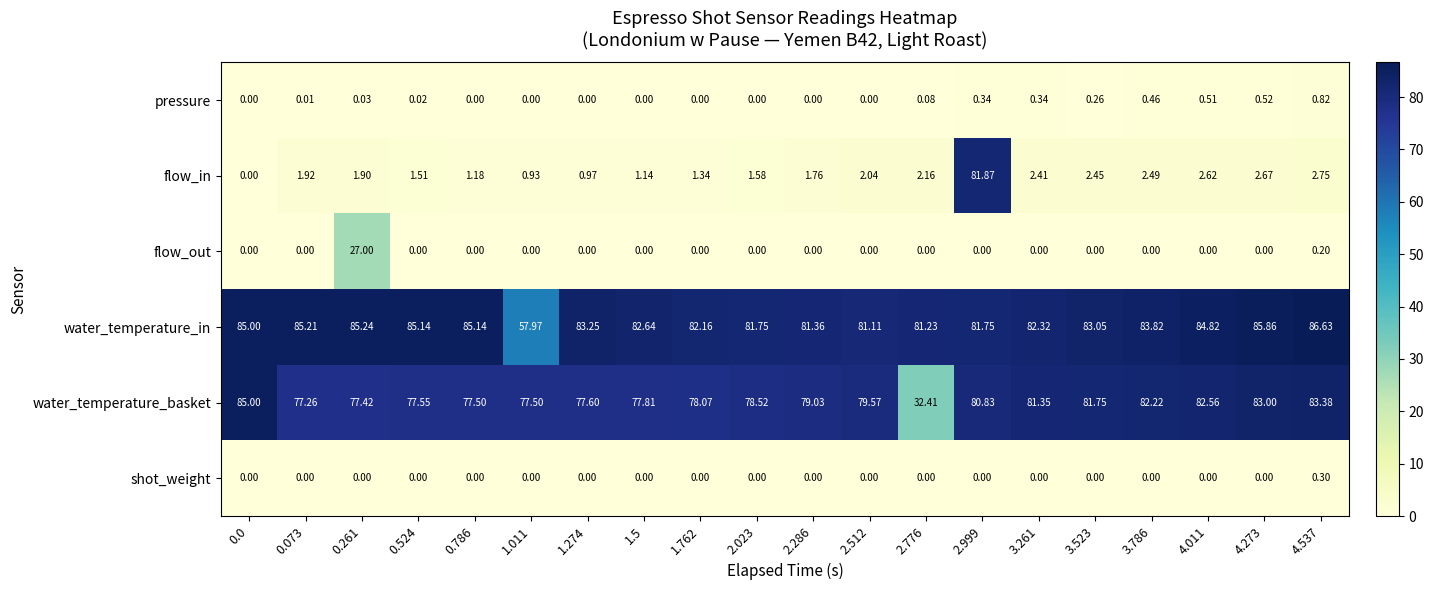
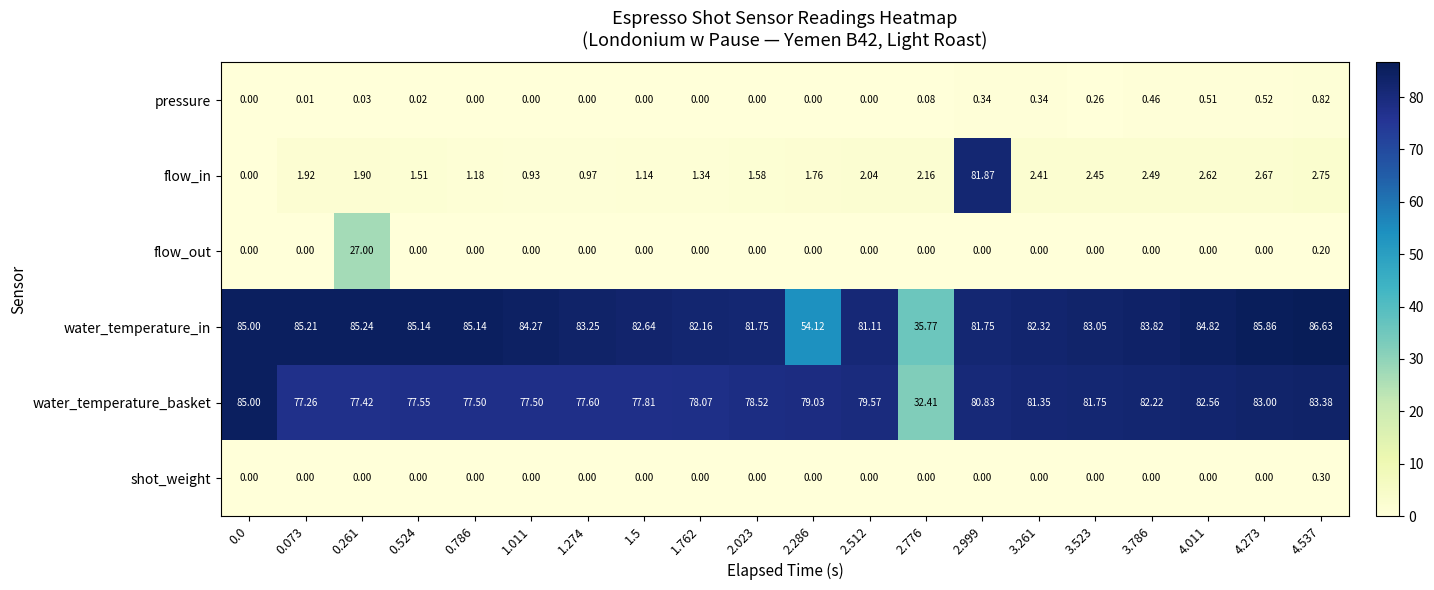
water_temperature_in, 1.011: 57.97 -> 84.27
water_temperature_in, 2.286: 81.36 -> 54.12
water_temperature_in, 2.776: 81.23 -> 35.77
